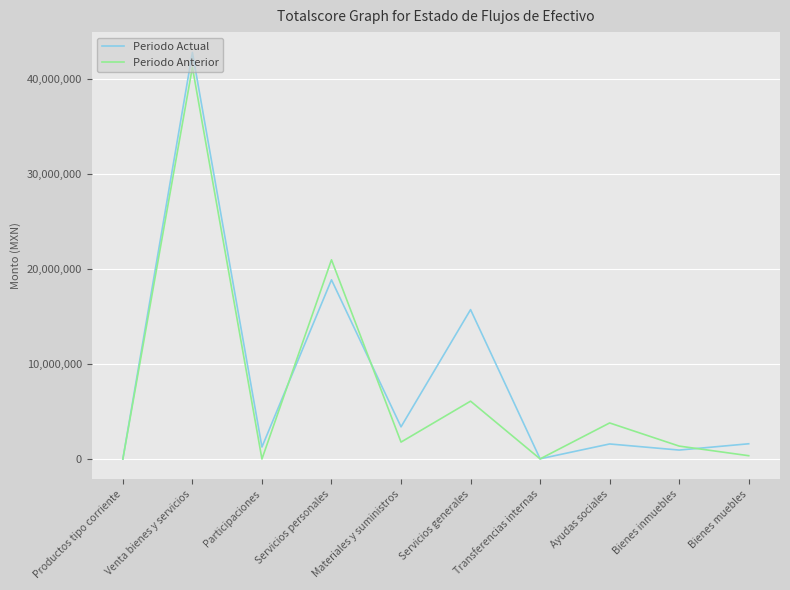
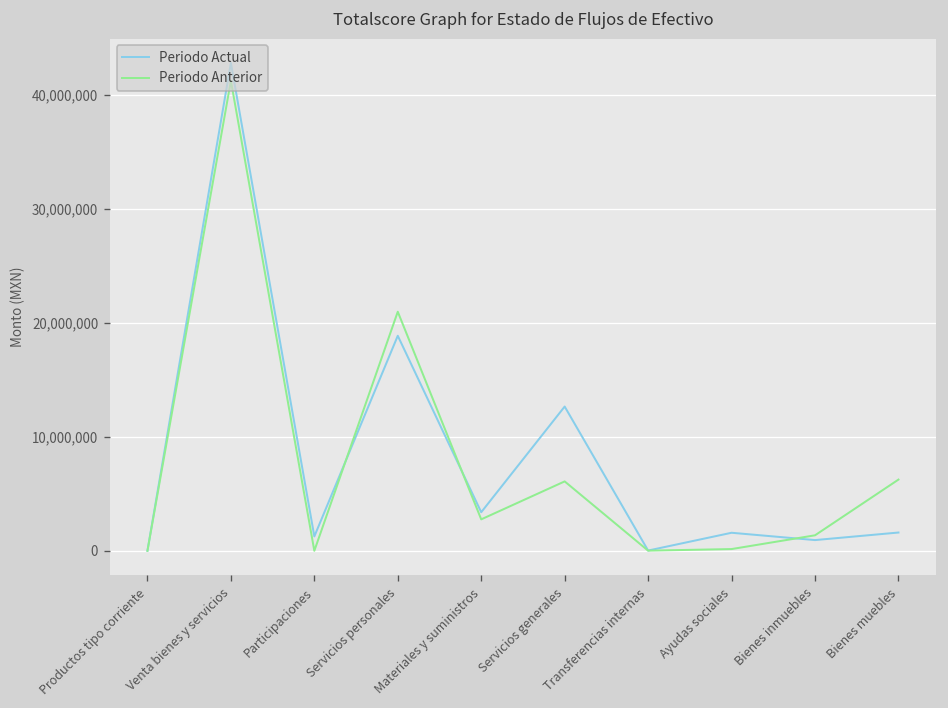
Periodo Anterior, Materiales y suministros: 2,000,000 -> 3,000,000
Periodo Actual, Servicios generales: 16,000,000 -> 13,000,000
Periodo Anterior, Ayudas sociales: 4,000,000 -> 0
Periodo Anterior, Bienes muebles: 0 -> 6,000,000
